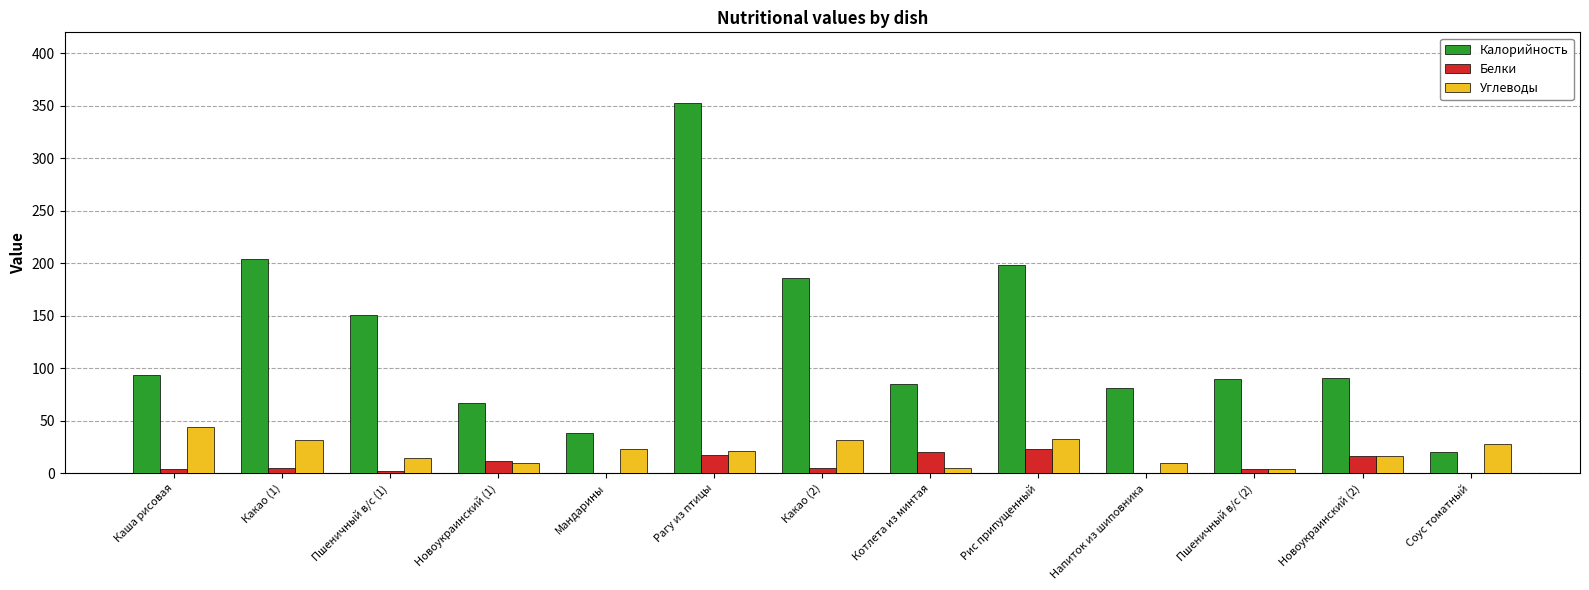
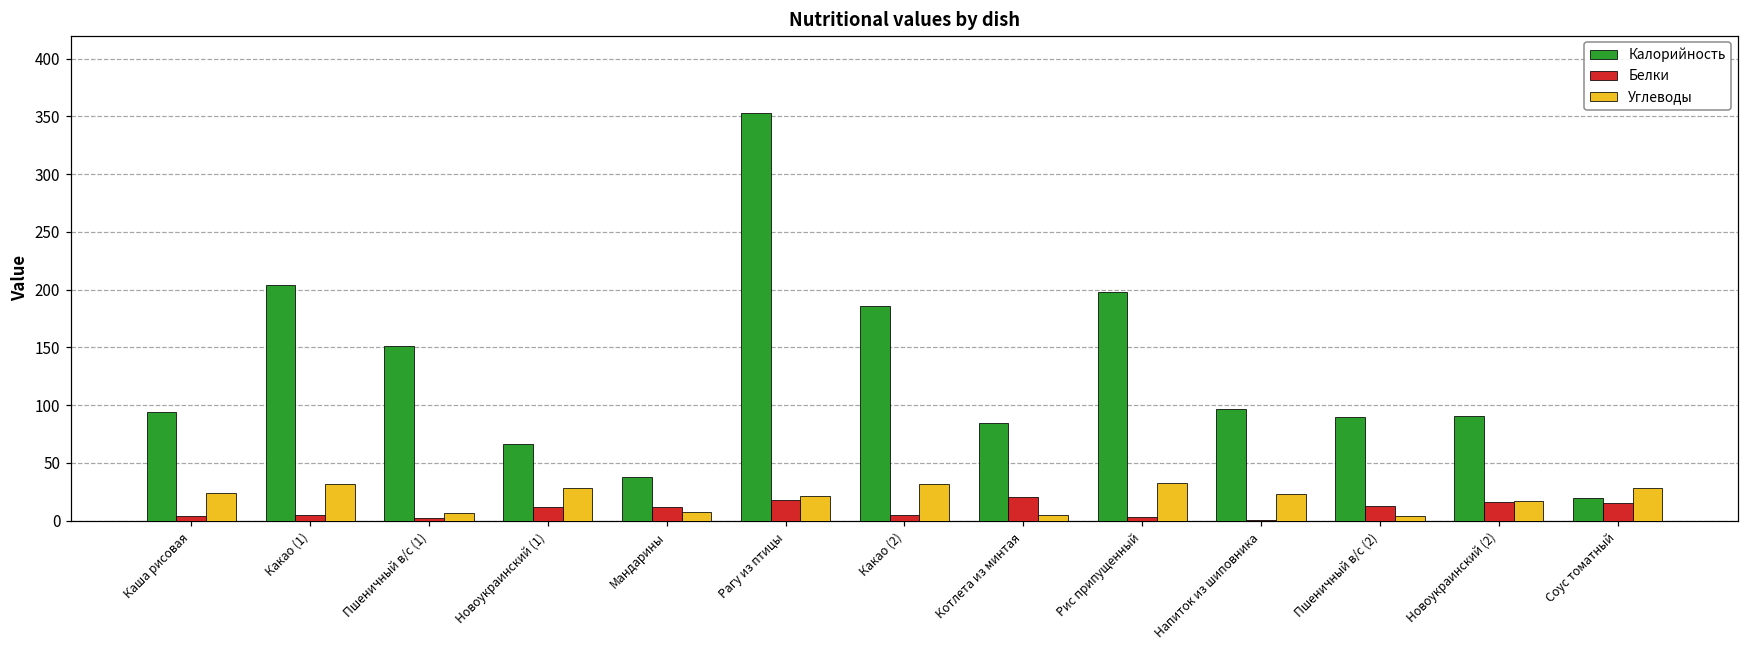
Углеводы, Каша рисовая: 44 -> 24
Углеводы, Пшеничный в/с (1): 15 -> 7
Углеводы, Новоукраинский (1): 10 -> 28
Белки, Мандарины: 0 -> 12
Углеводы, Мандарины: 23 -> 8
Белки, Рис припущенный: 24 -> 4
Калорийность, Напиток из шиповника: 81 -> 97
Углеводы, Напиток из шиповника: 10 -> 23
Белки, Пшеничный в/с (2): 4 -> 13
Белки, Соус томатный: 0 -> 15
